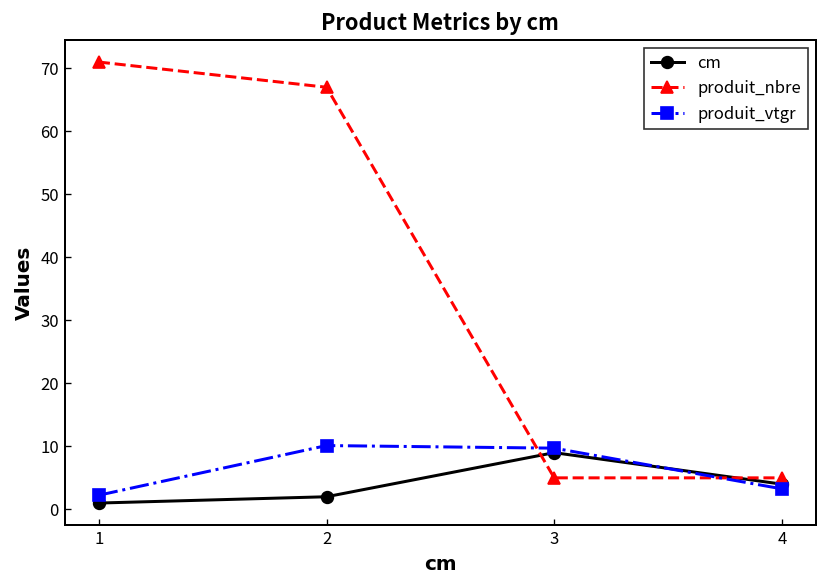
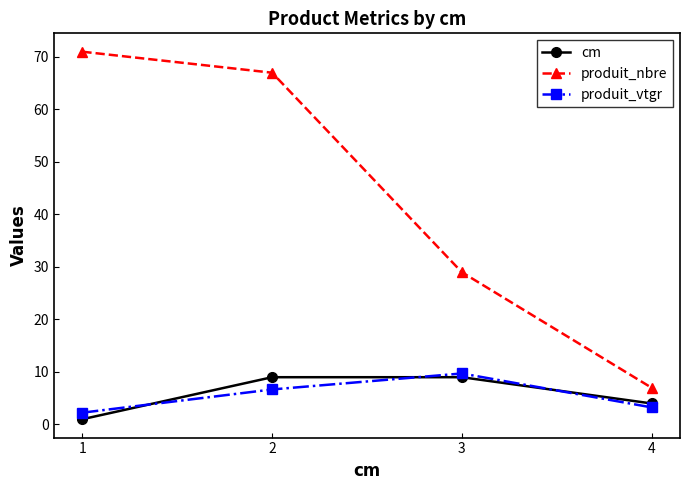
cm, 2: 2 -> 9
produit_vtgr, 2: 10 -> 7
produit_nbre, 3: 5 -> 29
produit_nbre, 4: 5 -> 7
